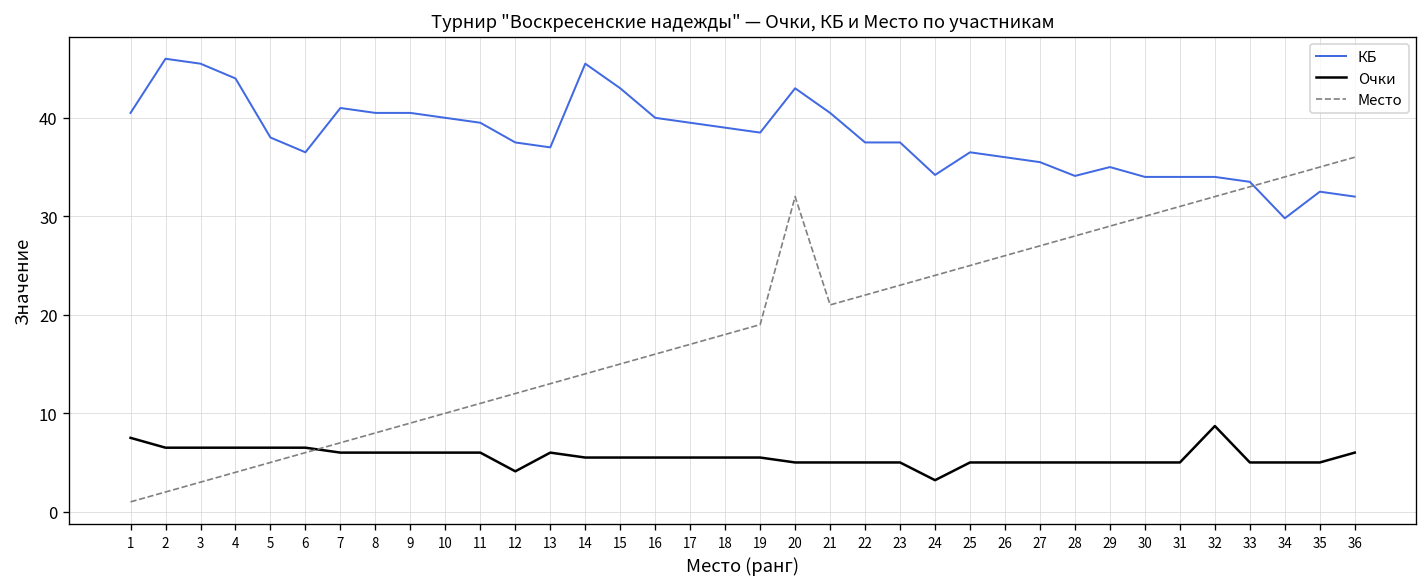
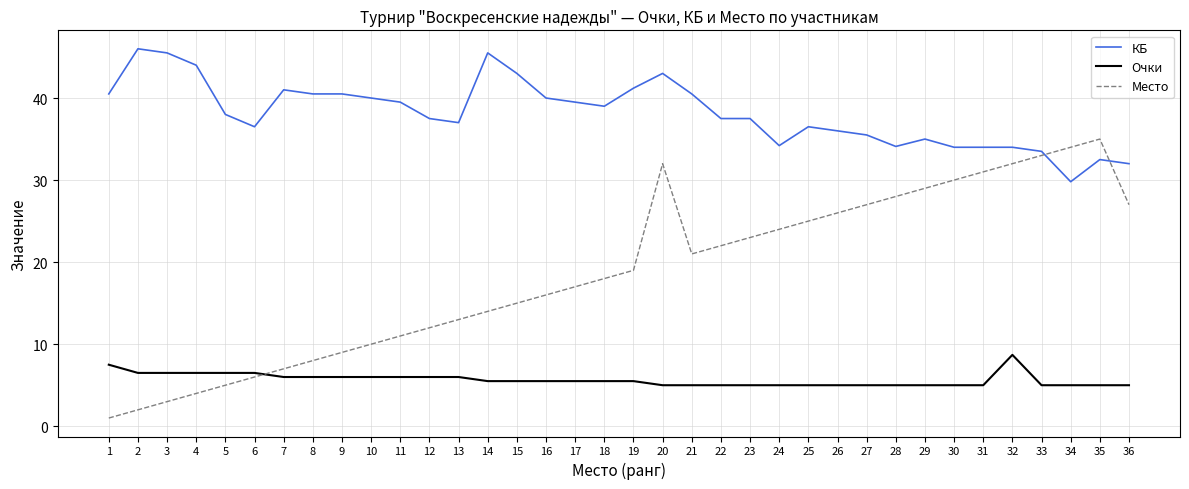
Очки, 12: 4 -> 6
КБ, 19: 39 -> 41
Очки, 24: 3 -> 5
Очки, 36: 6 -> 5
Место, 36: 36 -> 27
